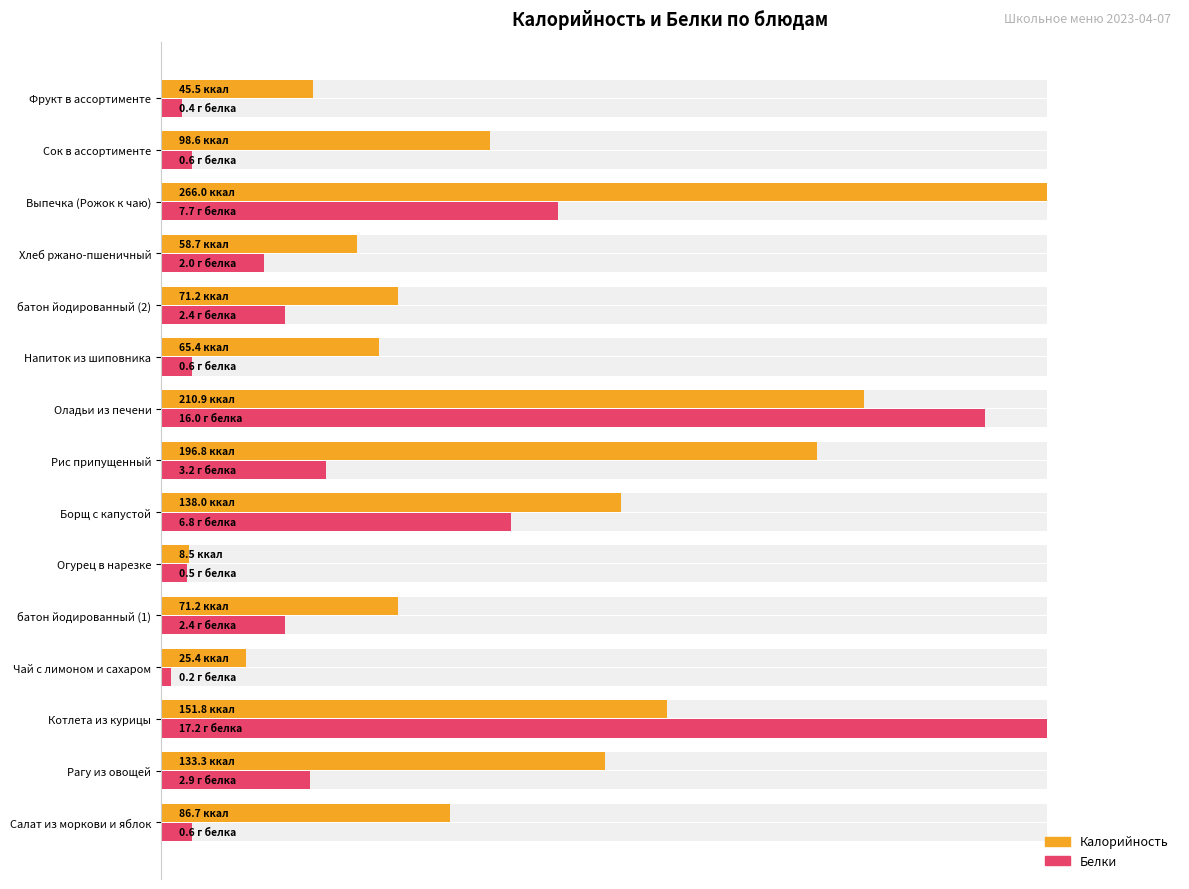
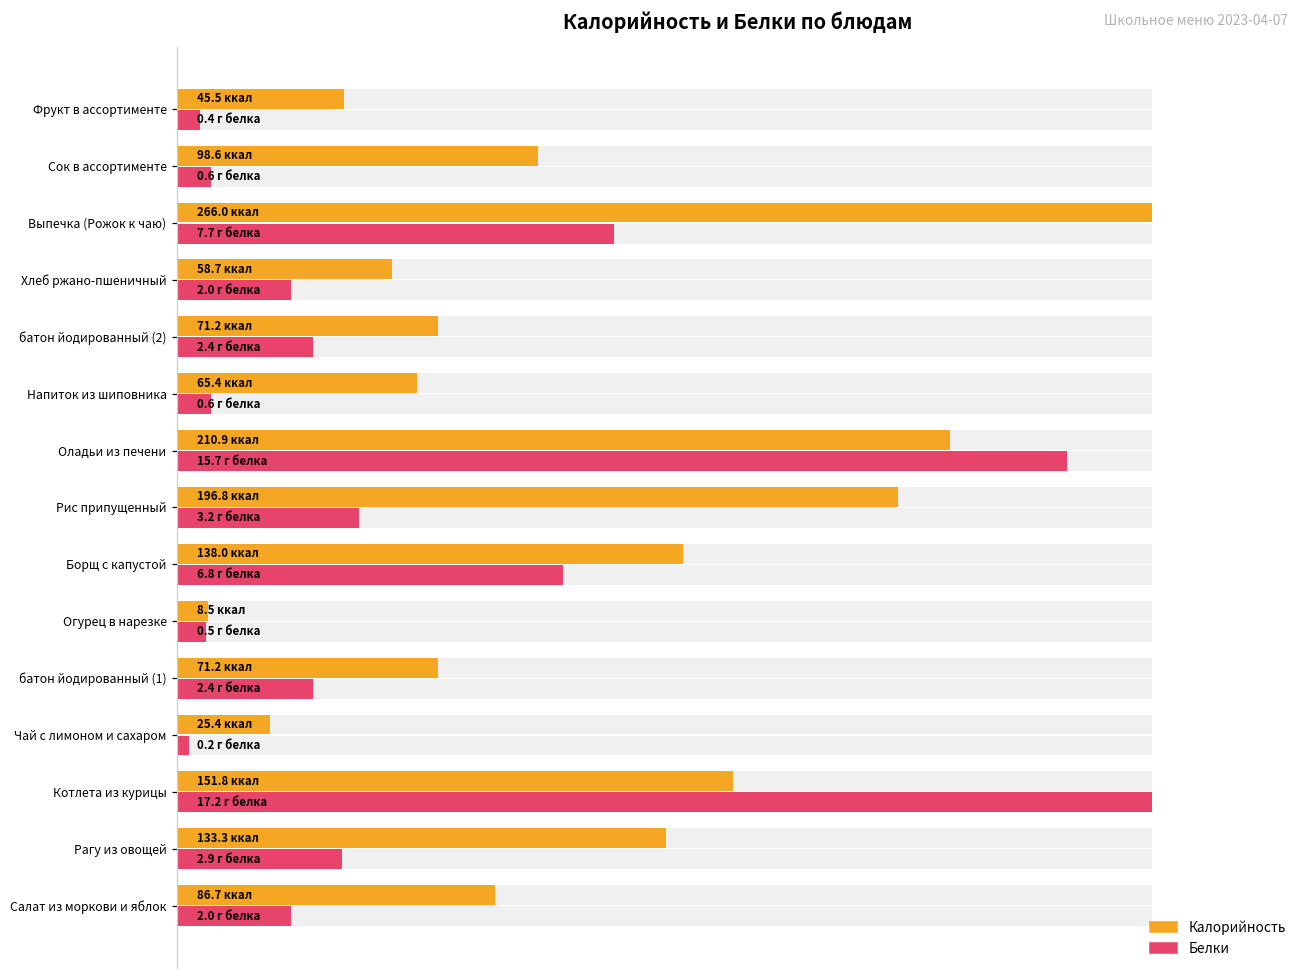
Белки, Оладьи из печени: 16.0 -> 15.7
Белки, Салат из моркови и яблок: 0.6 -> 2.0
